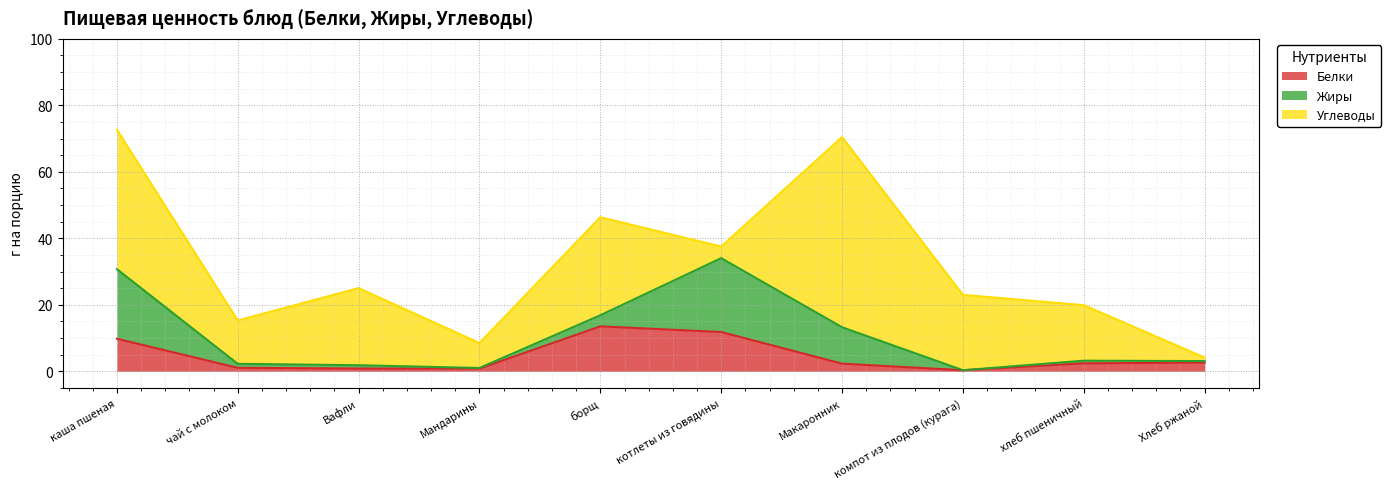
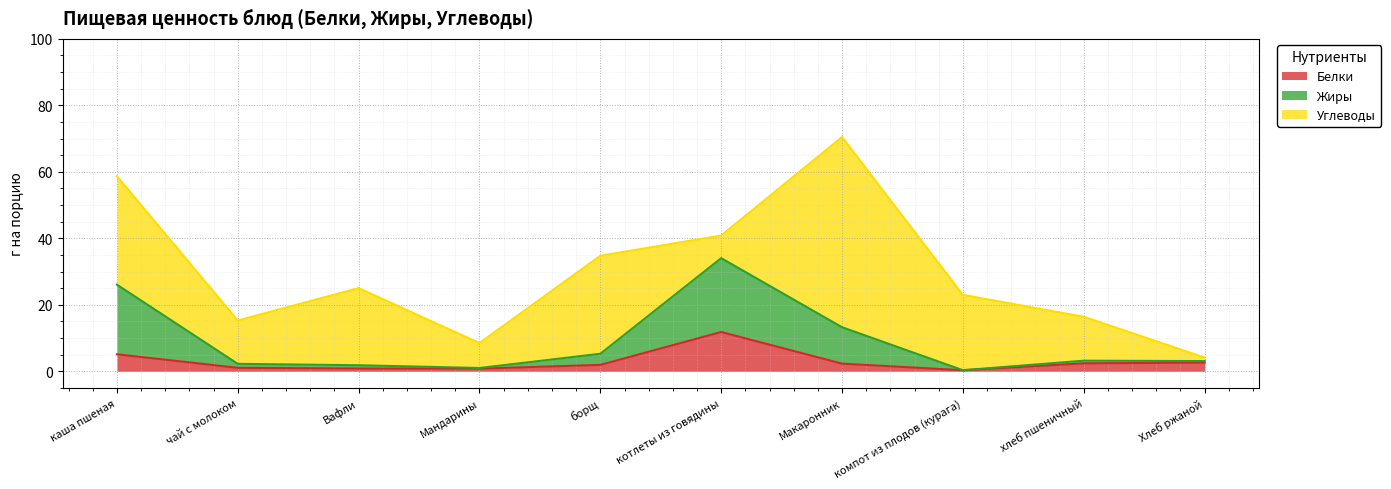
Белки, каша пшеная: 10 -> 5
Углеводы, каша пшеная: 42 -> 33
Белки, борщ: 14 -> 2
Углеводы, котлеты из говядины: 3 -> 7
Углеводы, хлеб пшеничный: 17 -> 13
